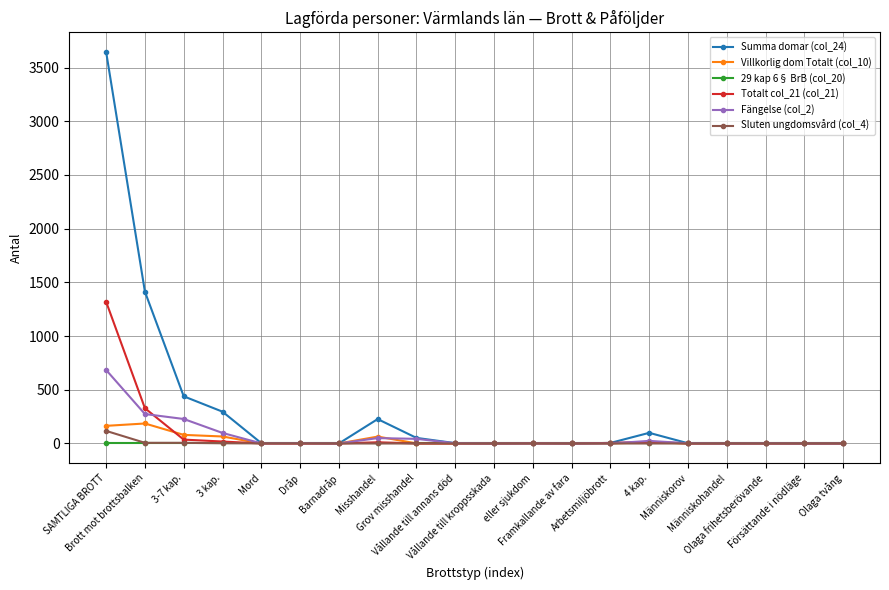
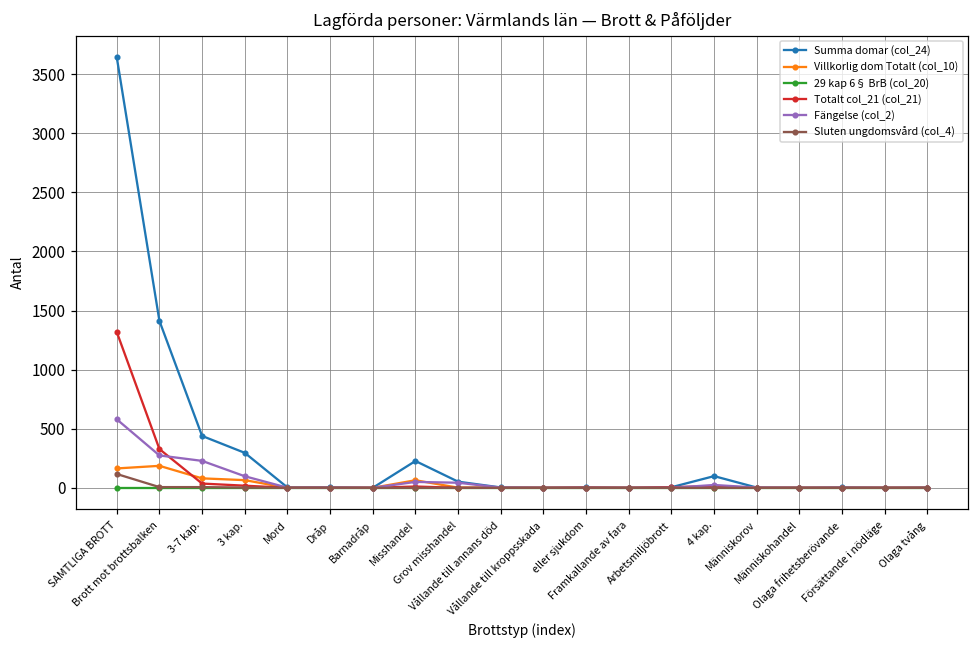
Fängelse (col_2), SAMTLIGA BROTT: 680 -> 580
